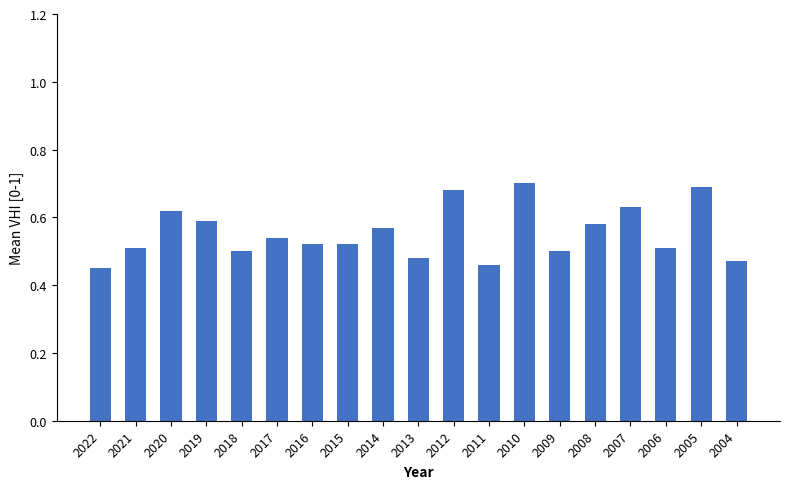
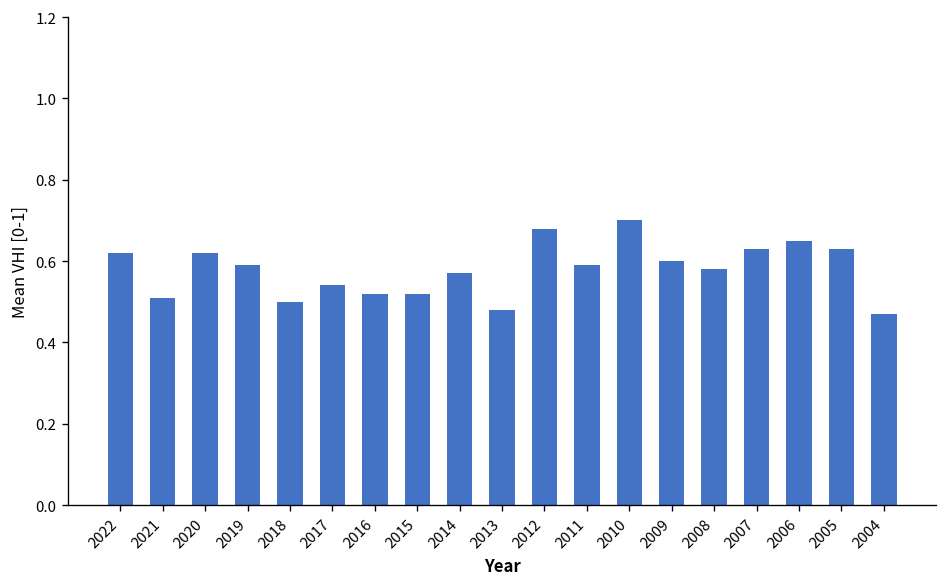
2022: 0.45 -> 0.62
2011: 0.46 -> 0.59
2009: 0.5 -> 0.6
2006: 0.51 -> 0.65
2005: 0.69 -> 0.63
